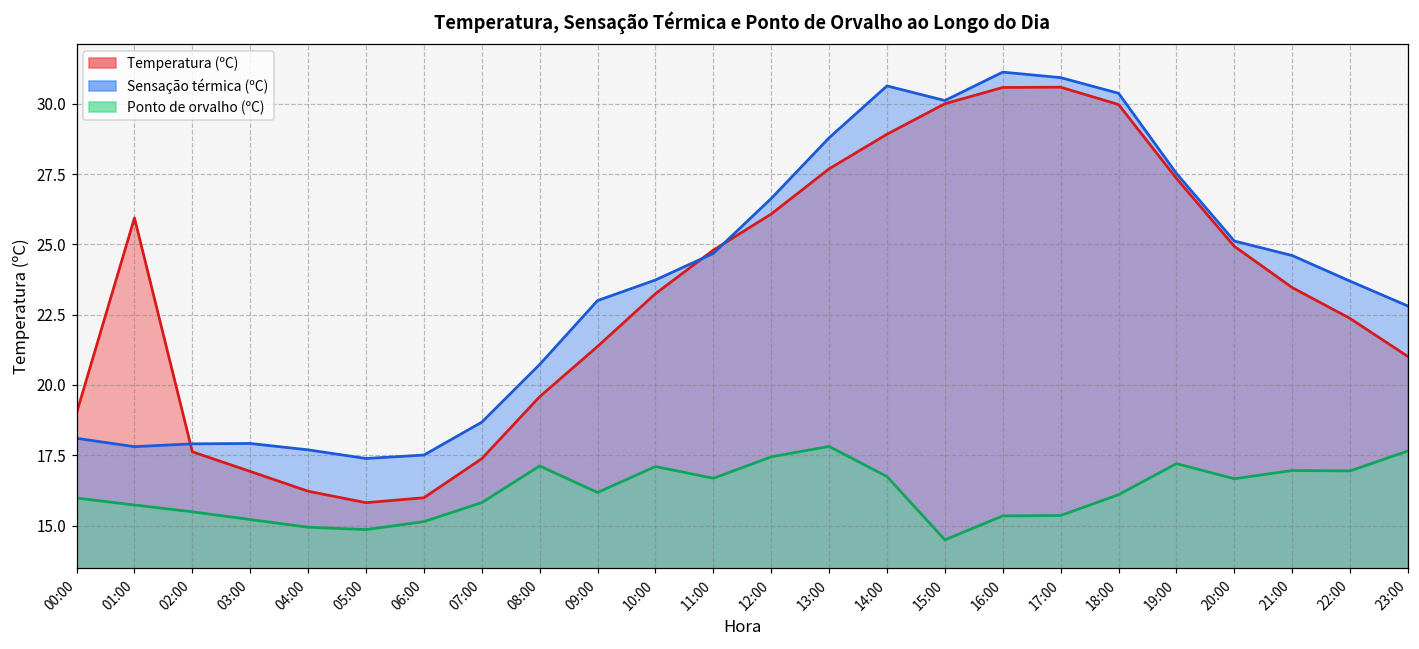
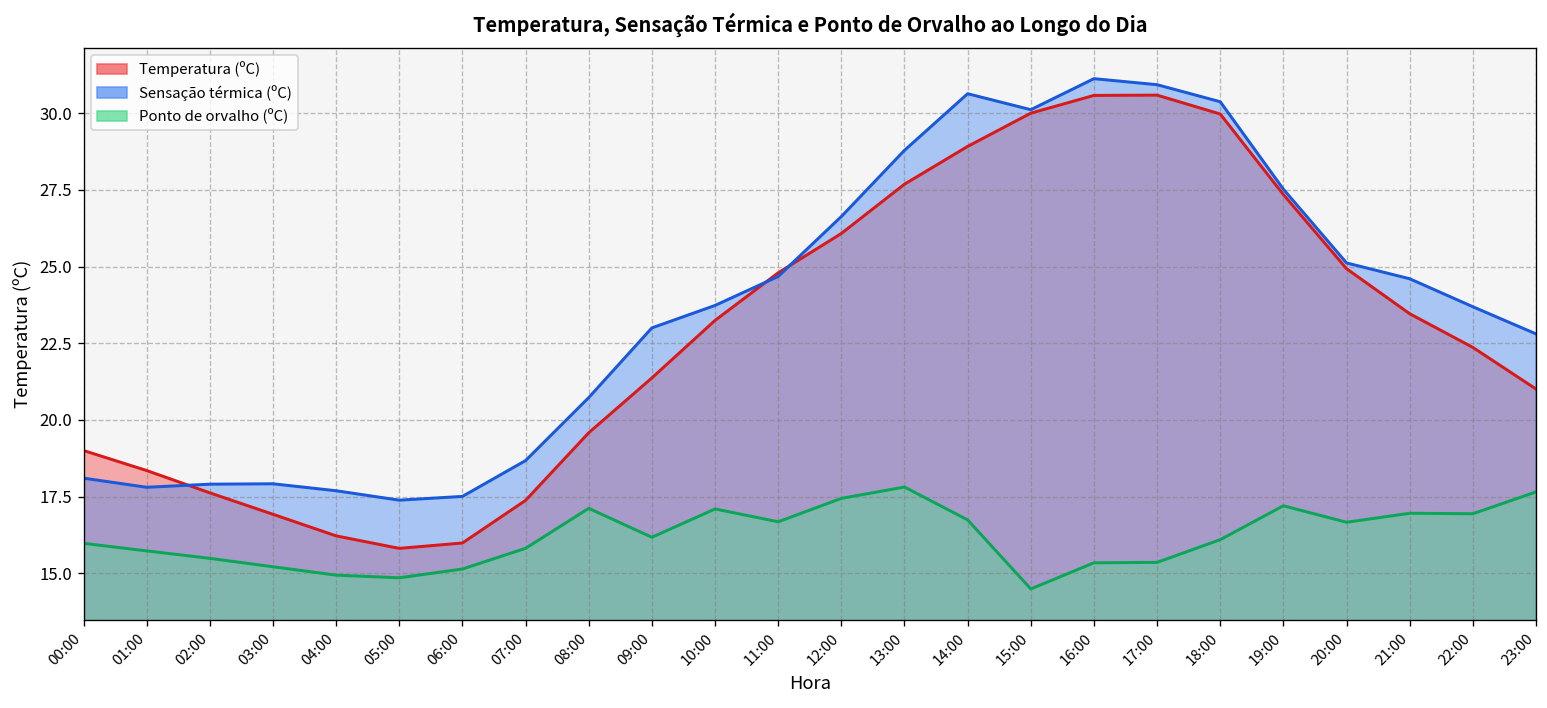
Temperatura (ºC), 01:00: 25.9 -> 18.4
